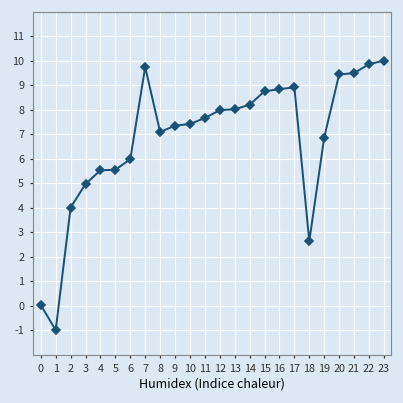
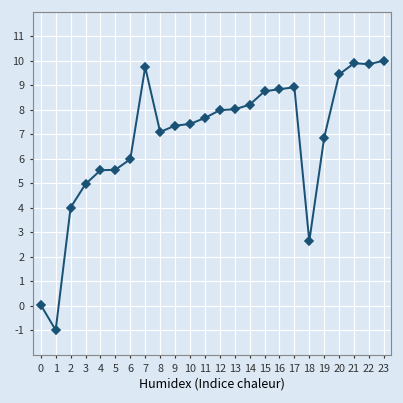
21: 9.5 -> 9.9
